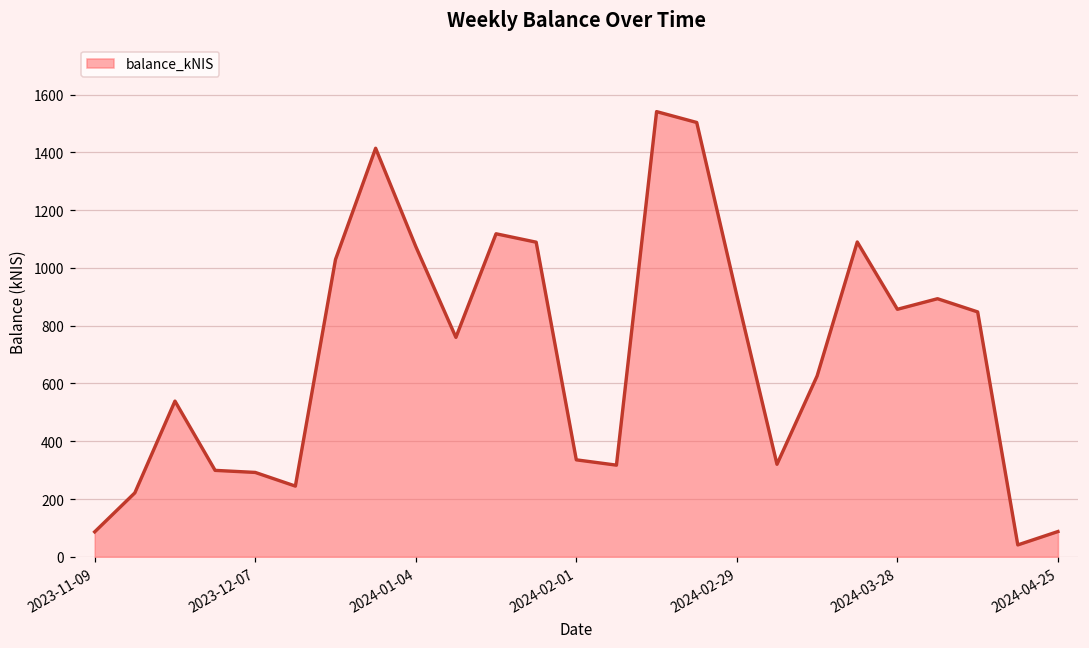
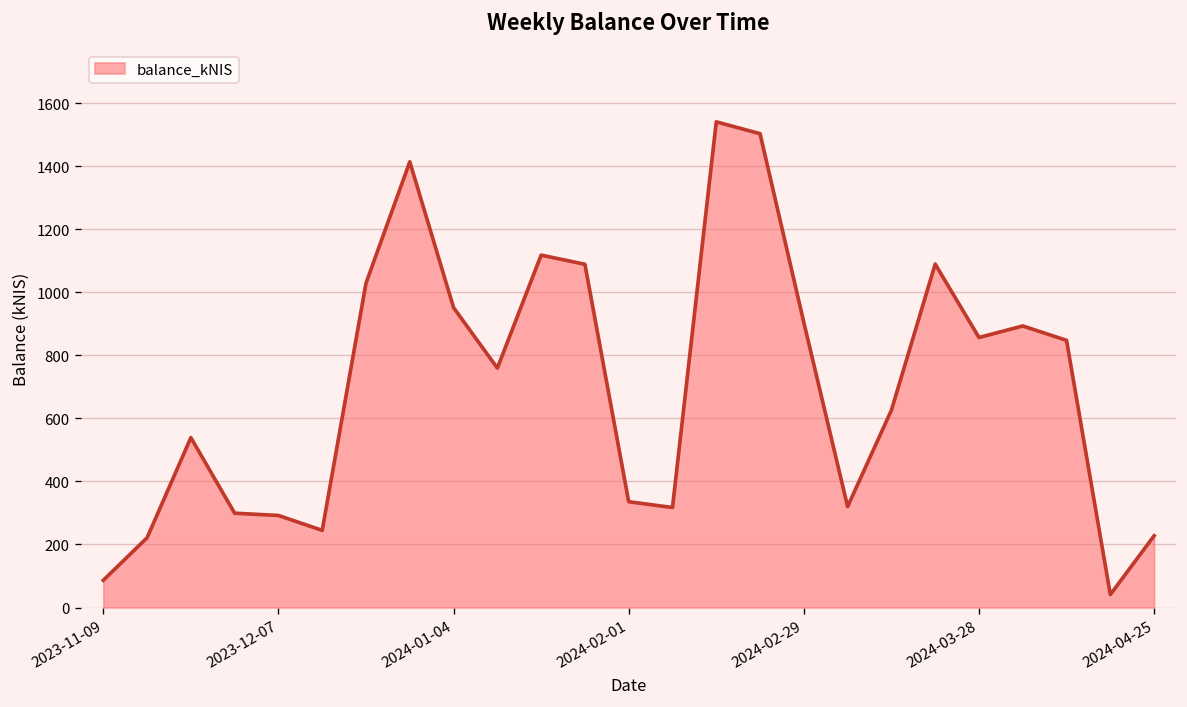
2024-01-04: 1070 -> 950
2024-04-25: 90 -> 230
